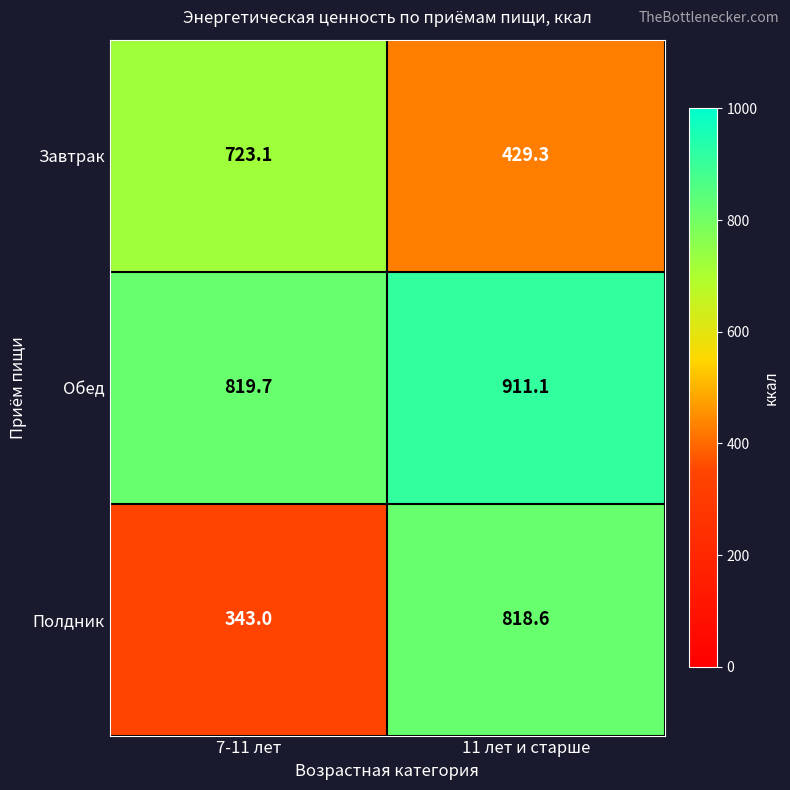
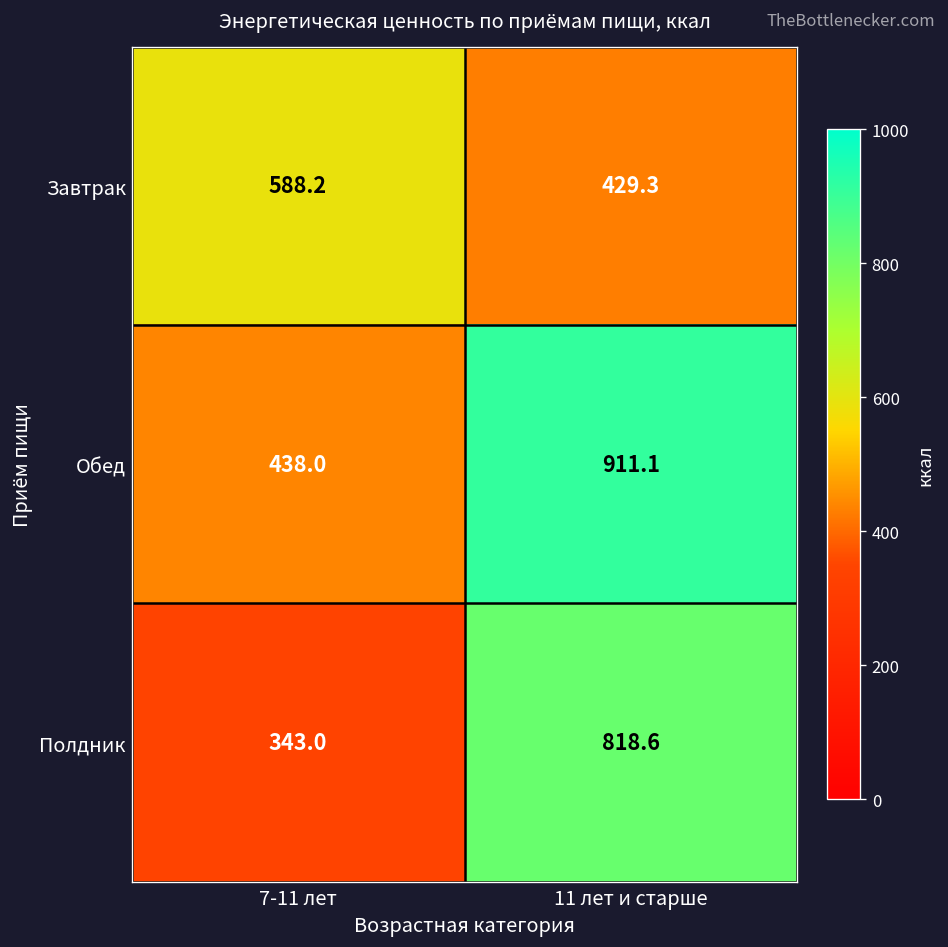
Завтрак, 7-11 лет: 723.1 -> 588.2
Обед, 7-11 лет: 819.7 -> 438.0
